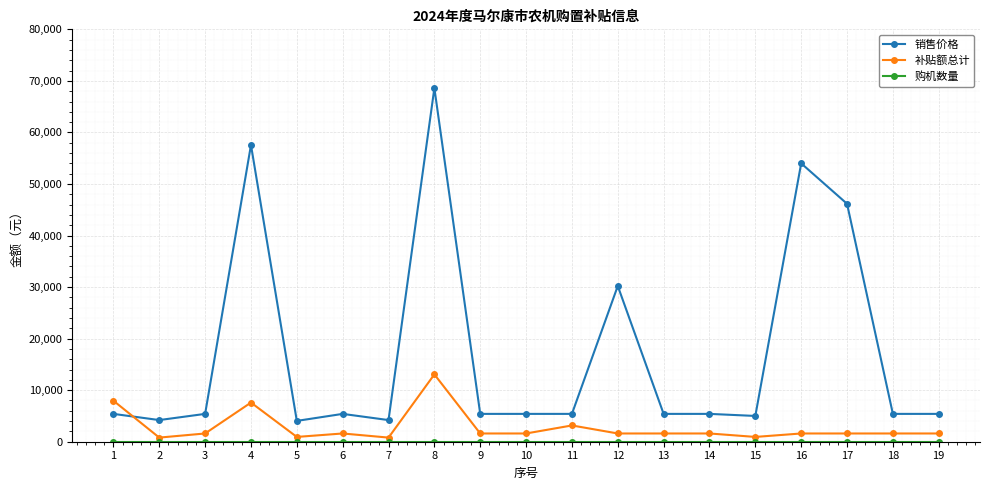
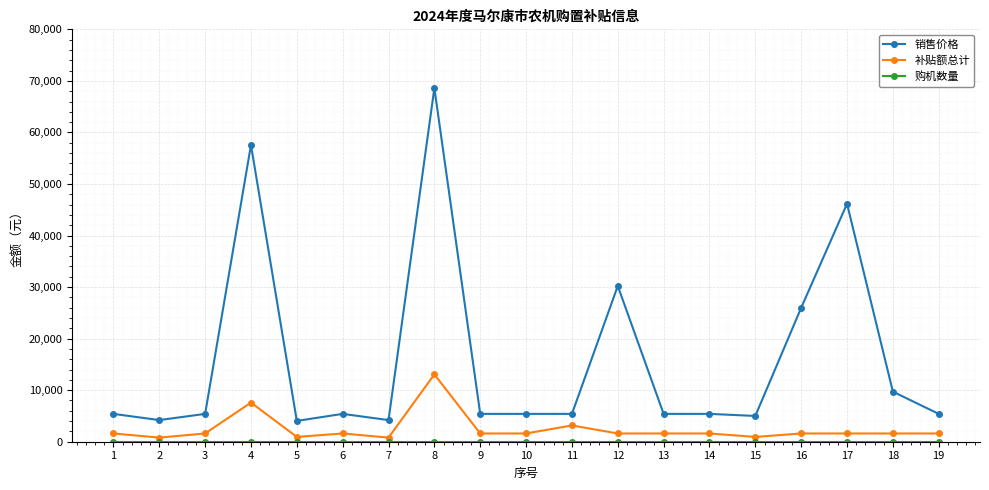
补贴额总计, 1: 8,000 -> 2,000
销售价格, 16: 54,000 -> 26,000
销售价格, 18: 5,000 -> 10,000
